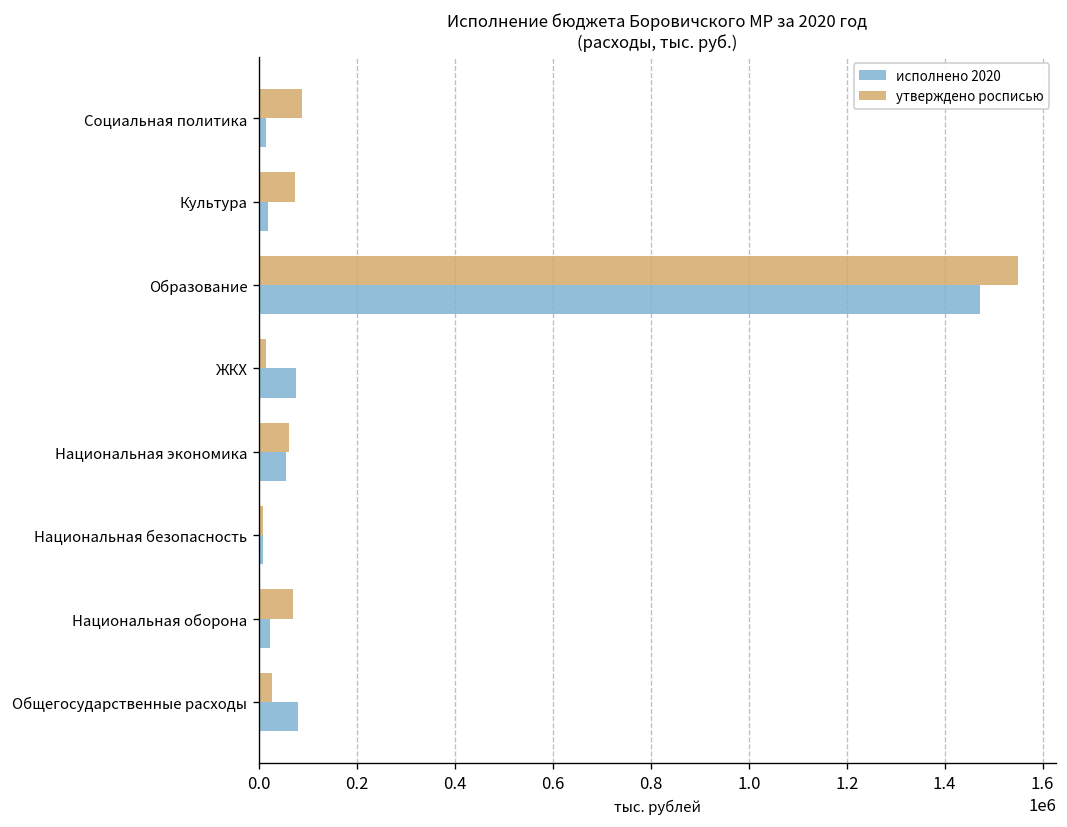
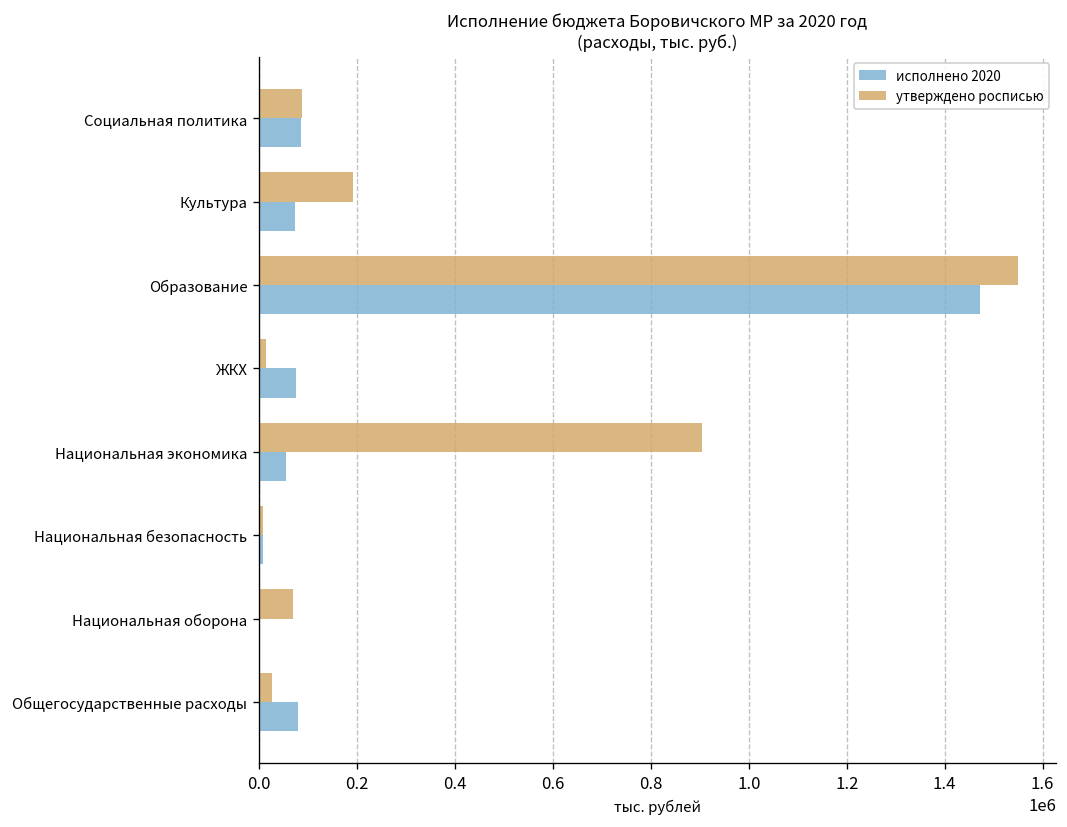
исполнено 2020, Социальная политика: 10000 -> 90000
утверждено росписью, Культура: 70000 -> 190000
исполнено 2020, Культура: 20000 -> 70000
утверждено росписью, Национальная экономика: 60000 -> 910000
исполнено 2020, Национальная оборона: 20000 -> 0
